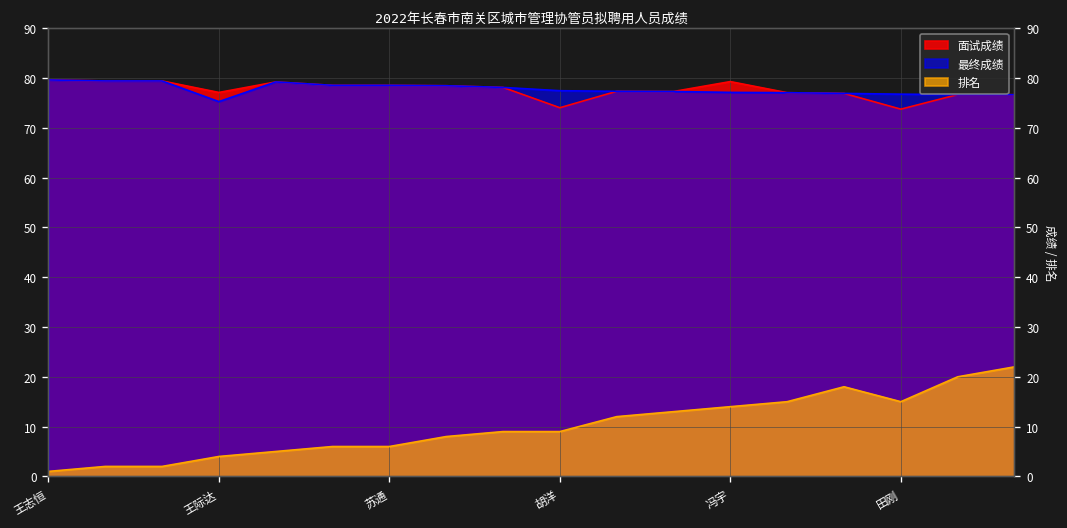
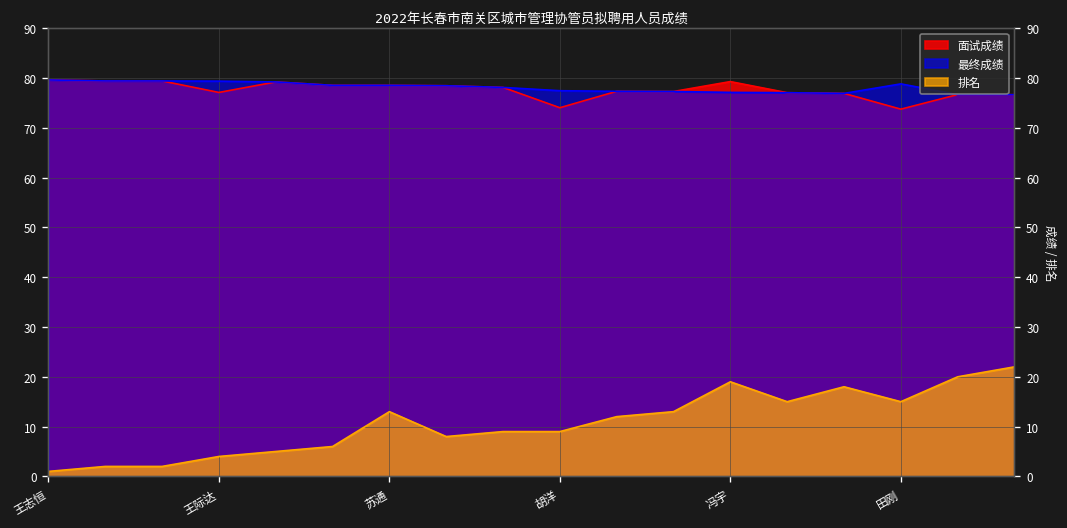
最终成绩, 王际达: 75 -> 79
排名, 苏通: 6 -> 13
排名, 冯宇: 14 -> 19
最终成绩, 田刚: 77 -> 79
